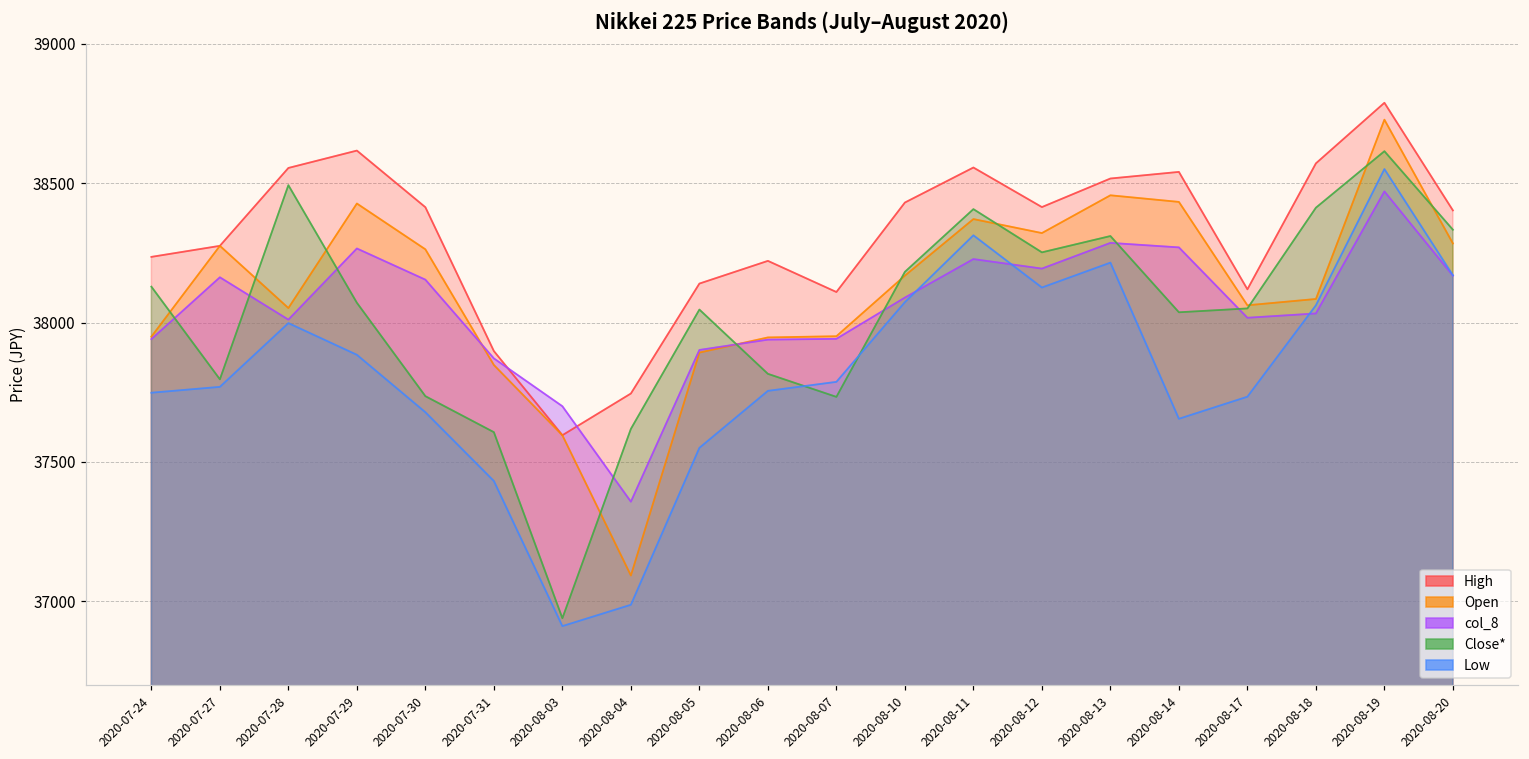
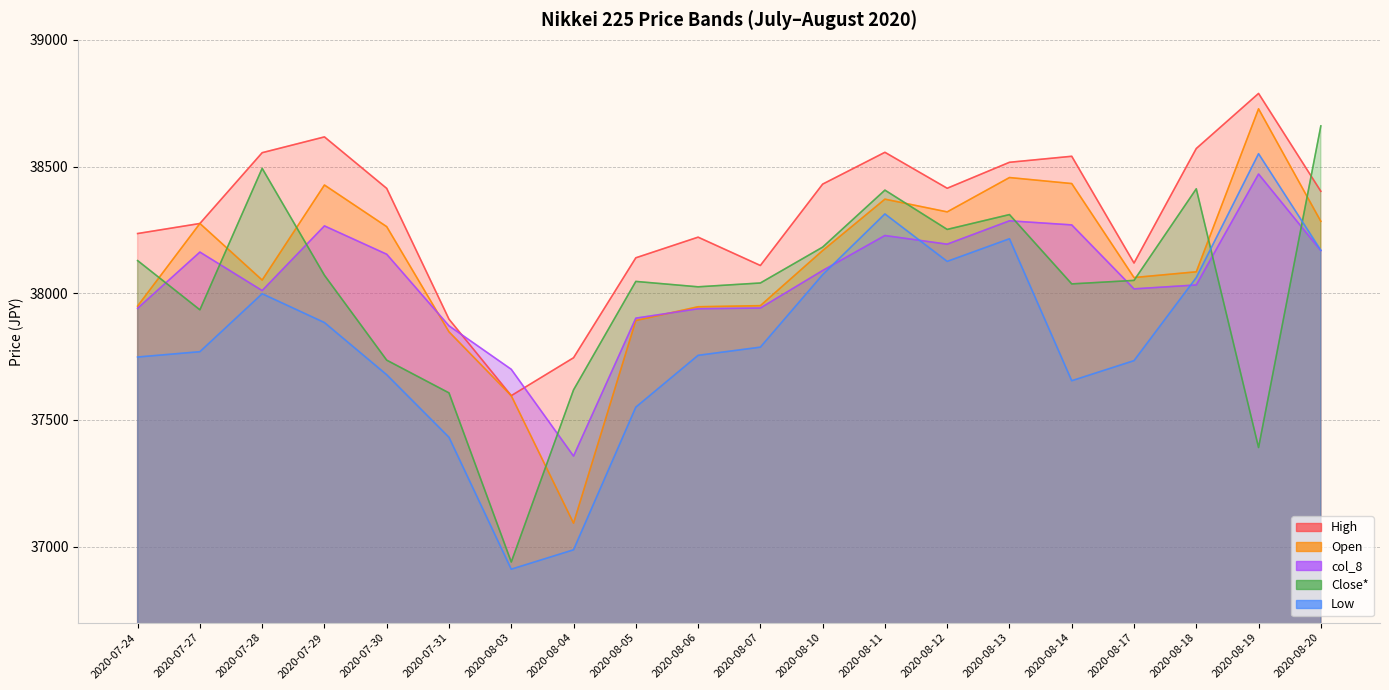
Close*, 2020-07-27: 37800 -> 37930
Close*, 2020-08-06: 37820 -> 38030
Close*, 2020-08-07: 37730 -> 38040
Close*, 2020-08-19: 38610 -> 37390
Close*, 2020-08-20: 38330 -> 38660
